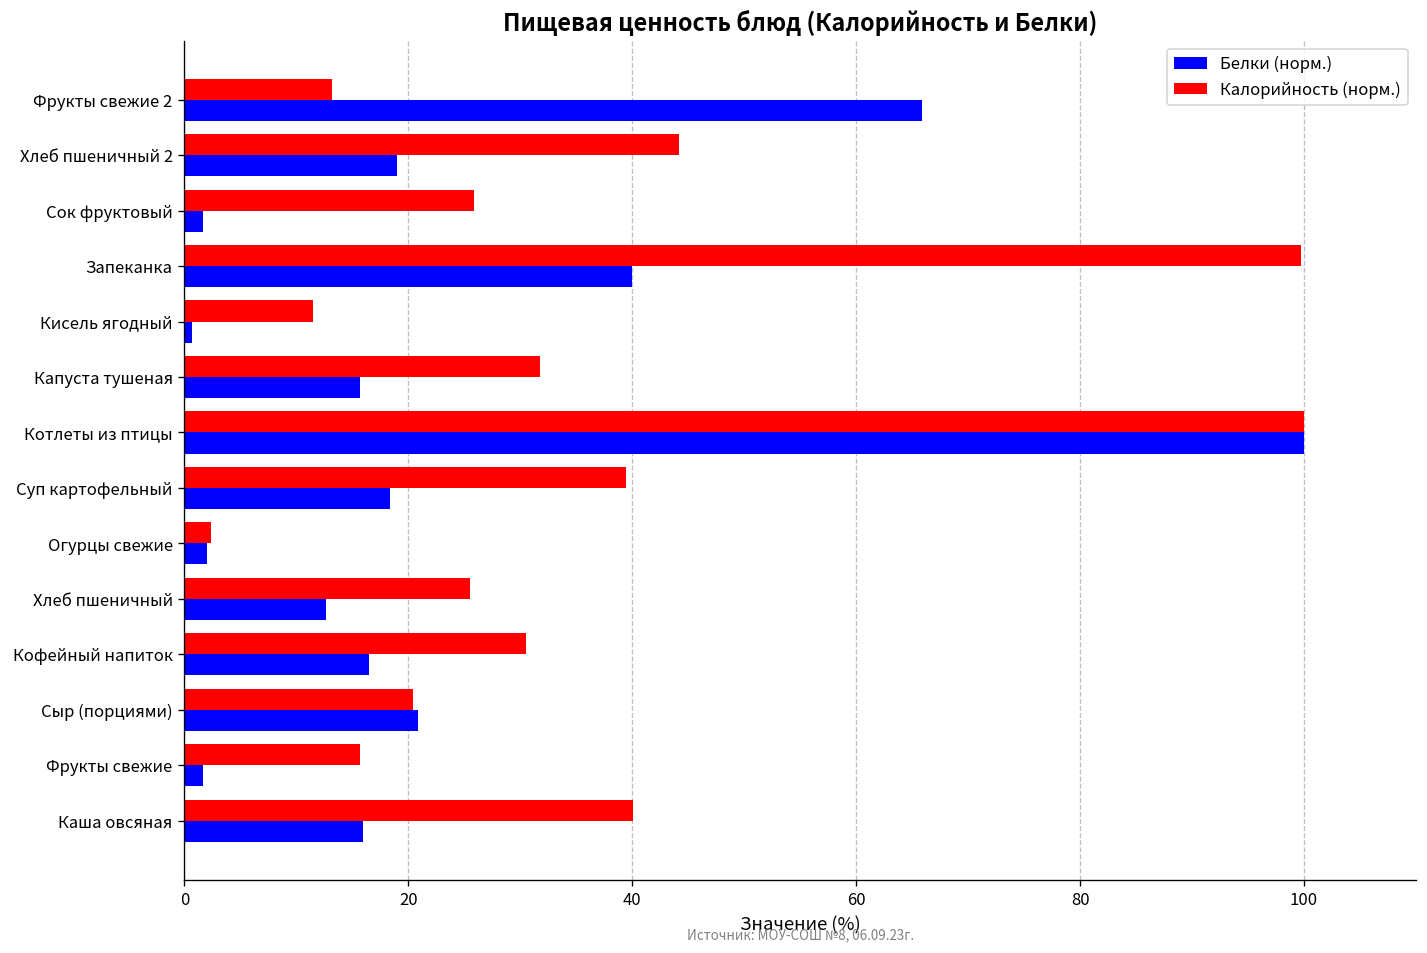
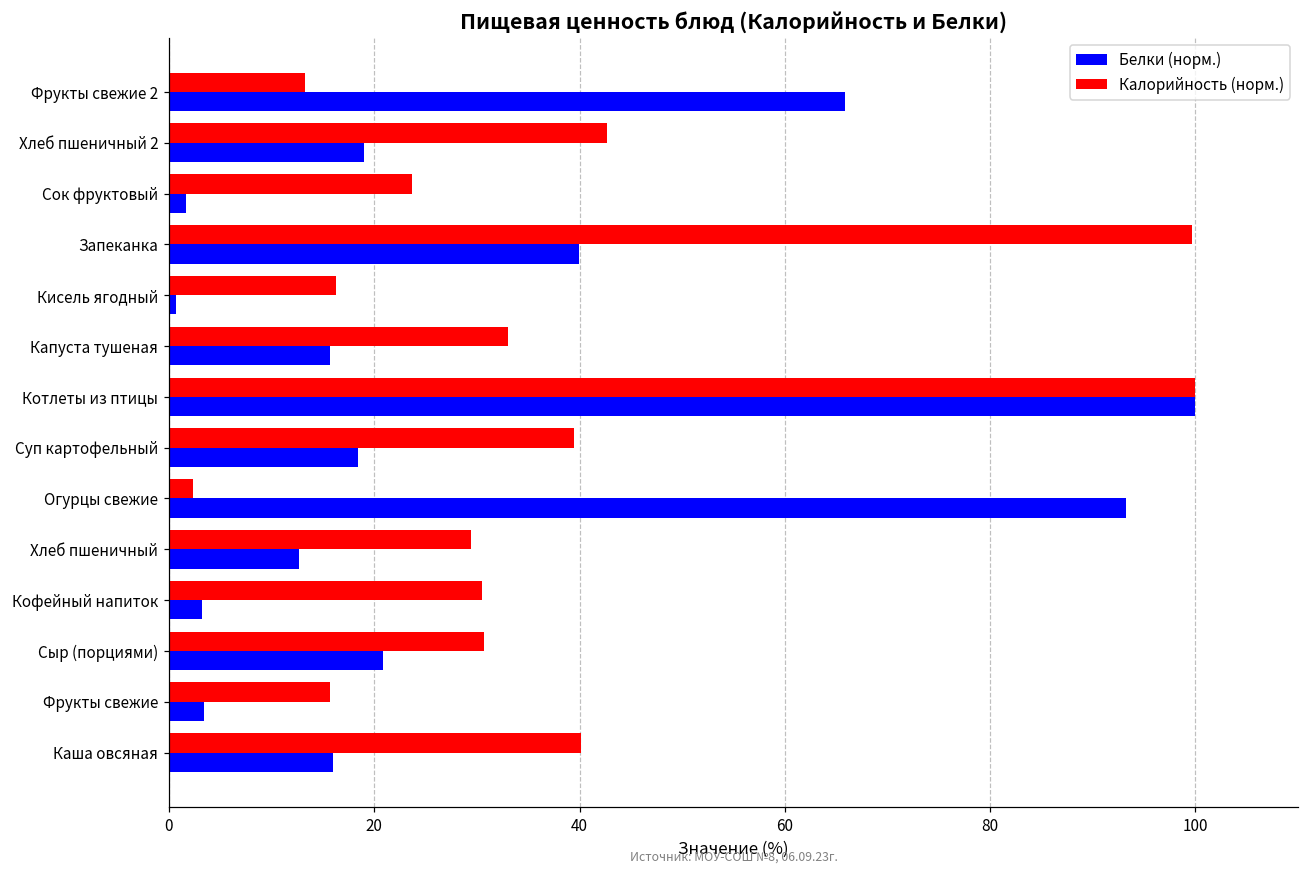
Калорийность (норм.), Хлеб пшеничный 2: 44 -> 43
Калорийность (норм.), Сок фруктовый: 26 -> 24
Калорийность (норм.), Кисель ягодный: 11 -> 16
Калорийность (норм.), Капуста тушеная: 32 -> 33
Белки (норм.), Огурцы свежие: 2 -> 93
Калорийность (норм.), Хлеб пшеничный: 25 -> 29
Белки (норм.), Кофейный напиток: 16 -> 3
Калорийность (норм.), Сыр (порциями): 20 -> 31
Белки (норм.), Фрукты свежие: 2 -> 3
